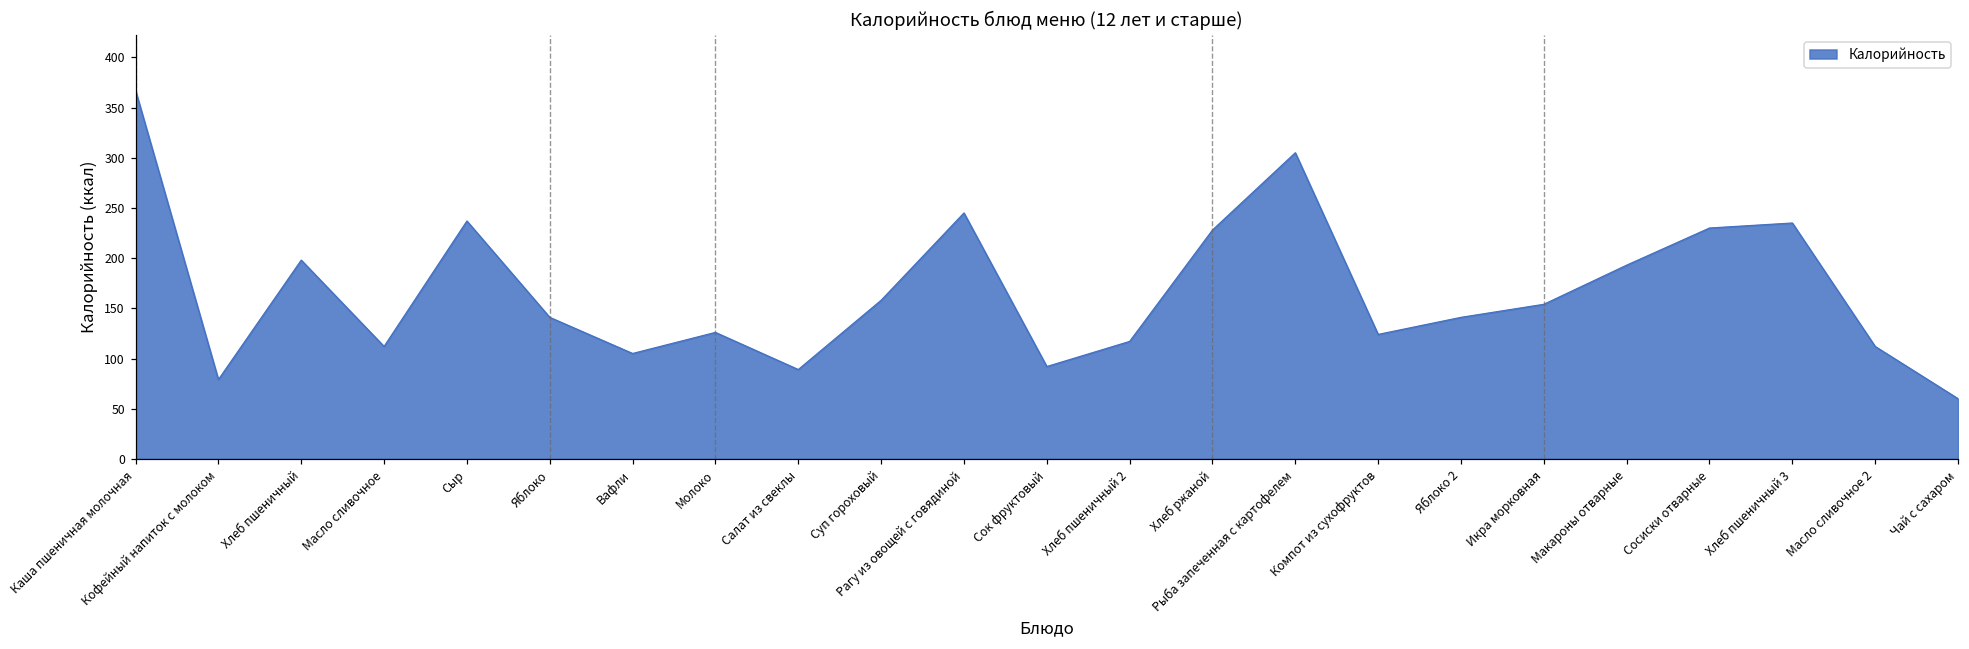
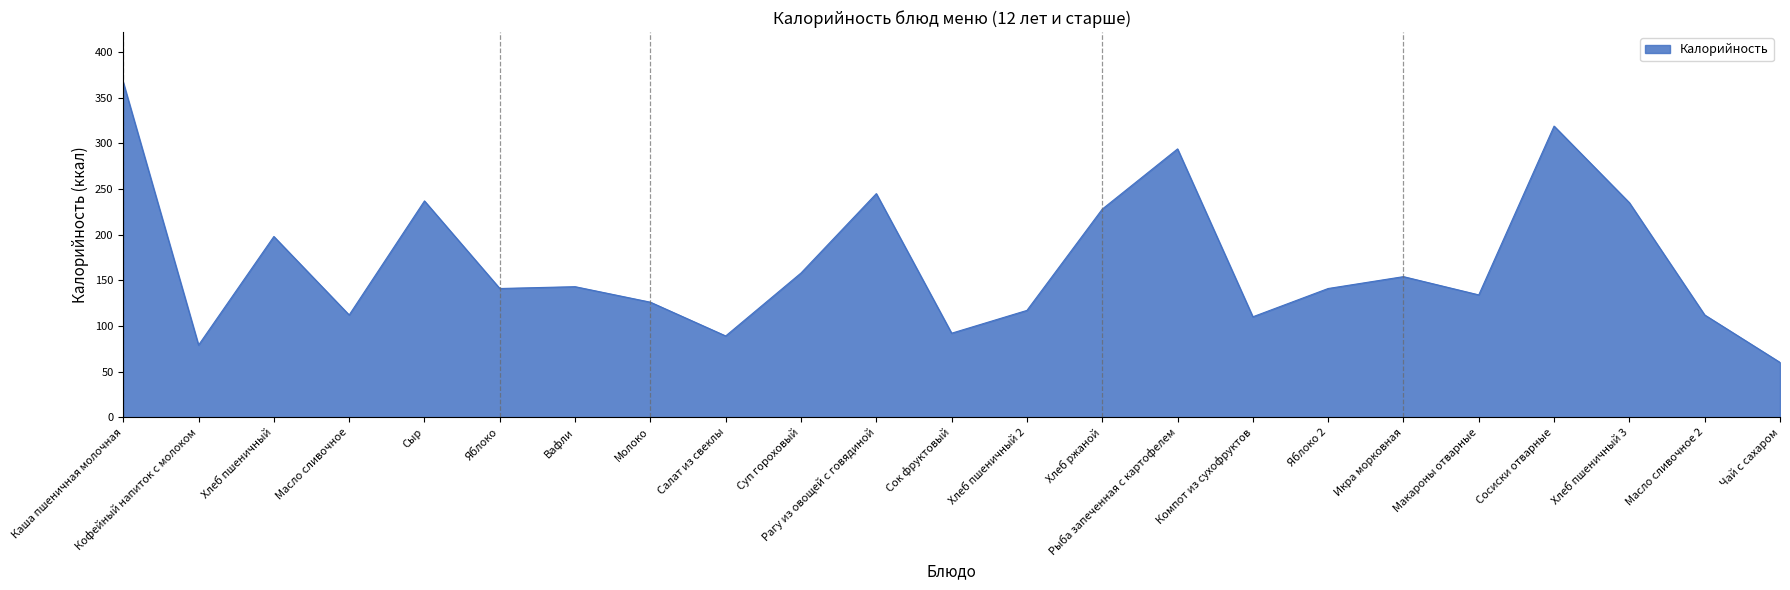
Вафли: 110 -> 140
Рыба запеченная с картофелем: 310 -> 290
Компот из сухофруктов: 120 -> 110
Макароны отварные: 190 -> 130
Сосиски отварные: 230 -> 320
